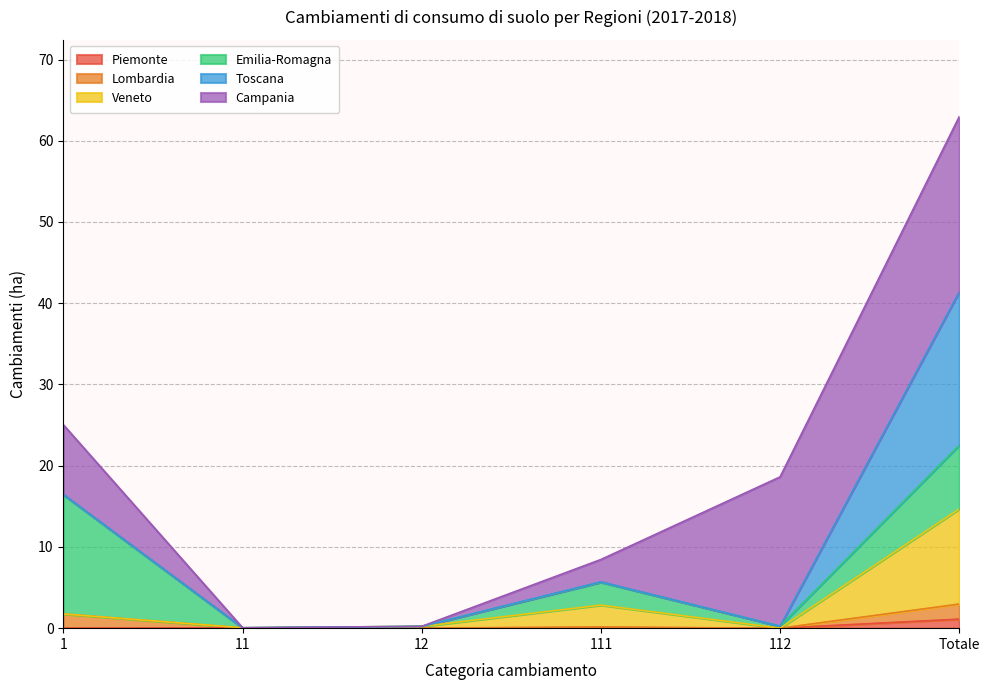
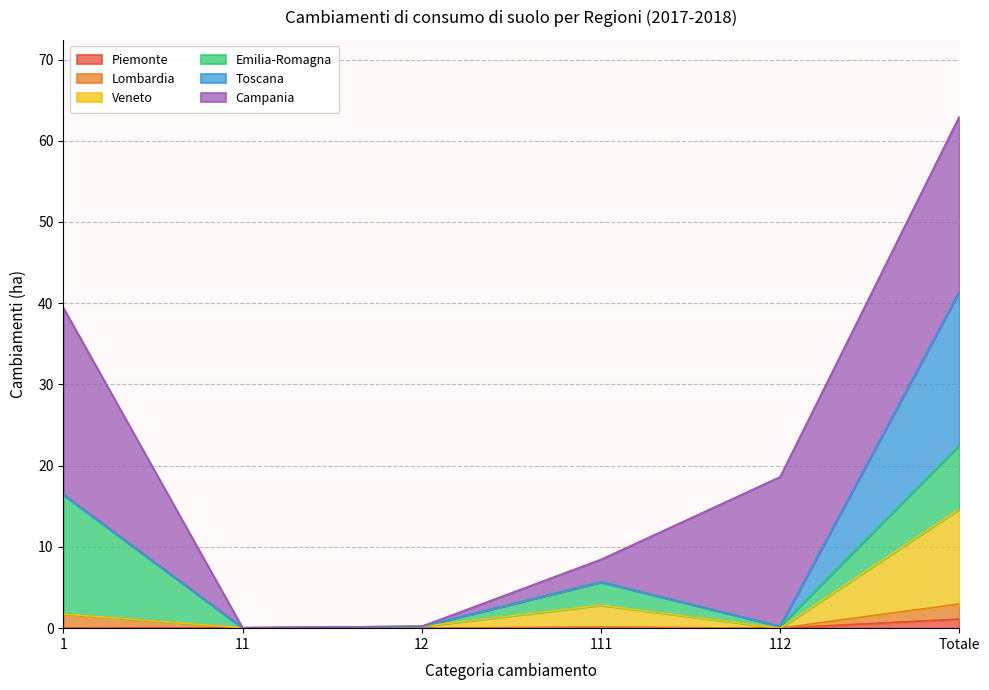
Campania, 1: 9 -> 23
